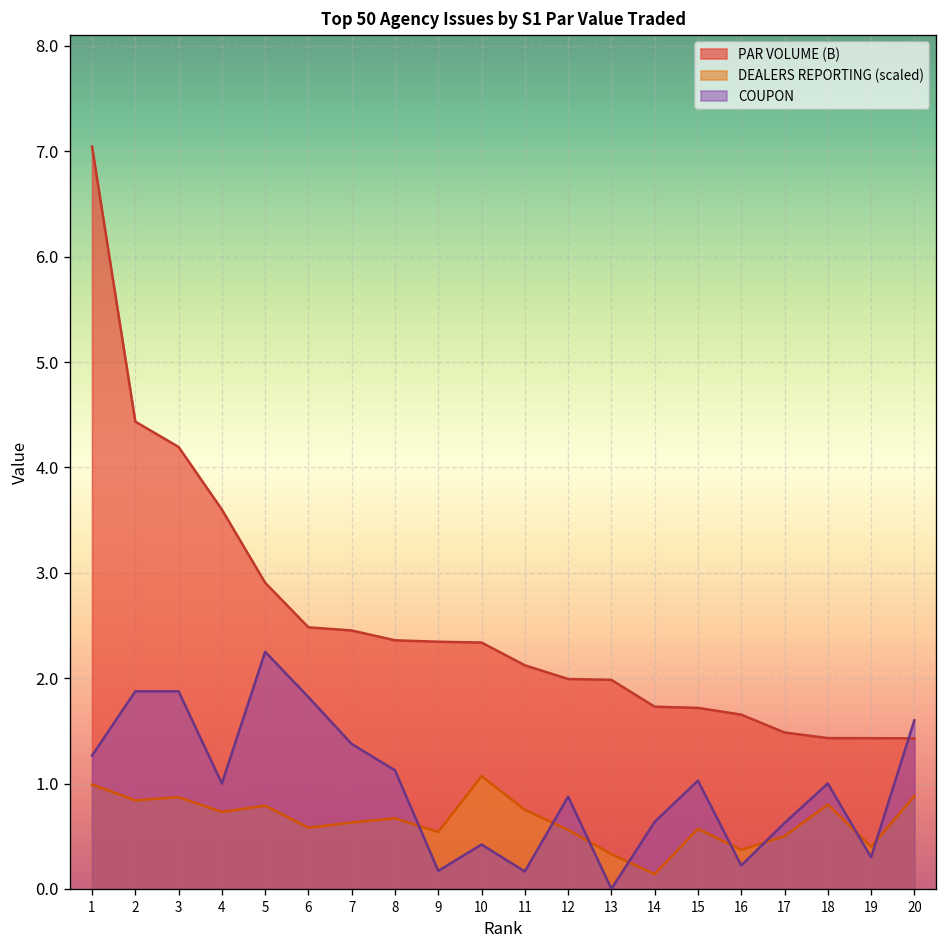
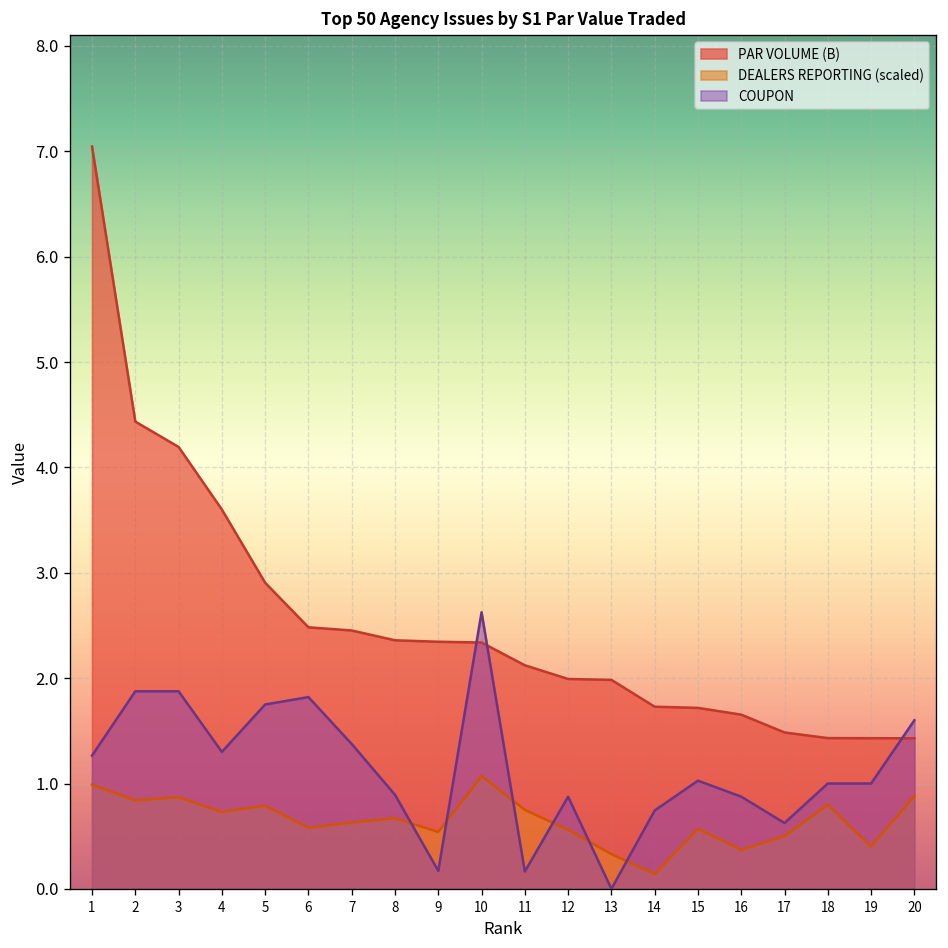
COUPON, 4: 1.0 -> 1.3
COUPON, 5: 2.3 -> 1.8
COUPON, 8: 1.1 -> 0.9
COUPON, 10: 0.4 -> 2.6
COUPON, 14: 0.6 -> 0.7
COUPON, 16: 0.2 -> 0.9
COUPON, 19: 0.3 -> 1.0
